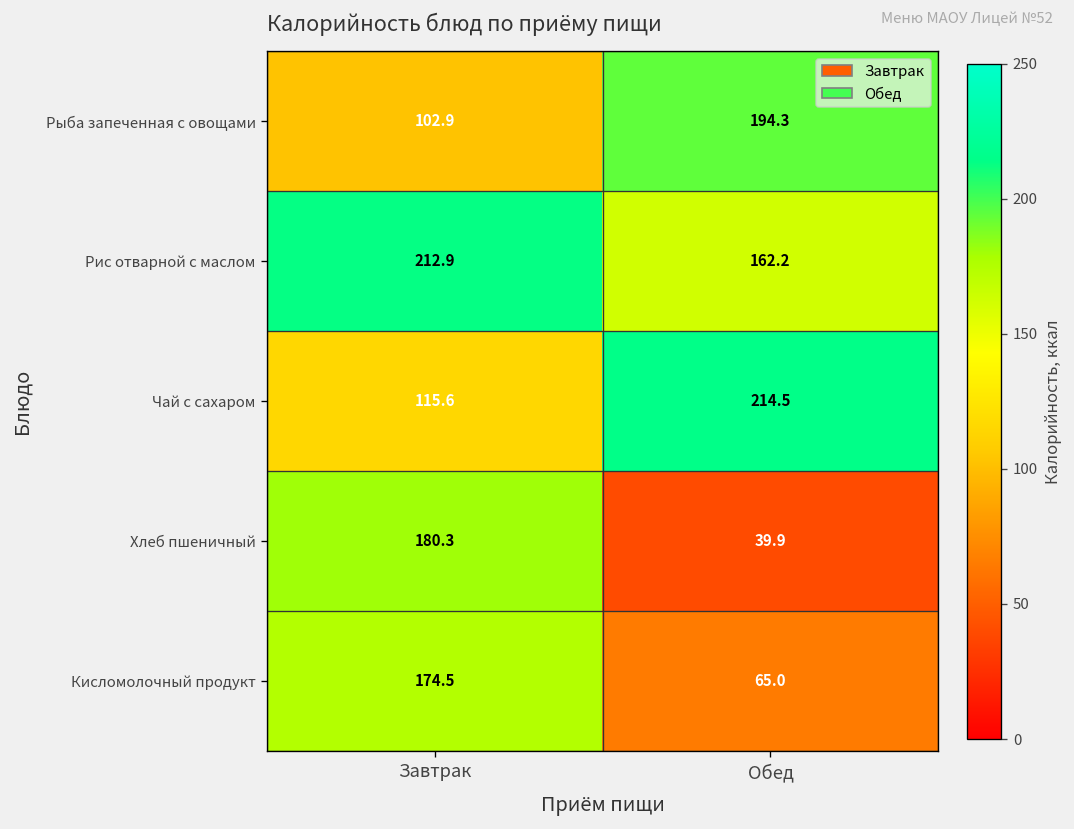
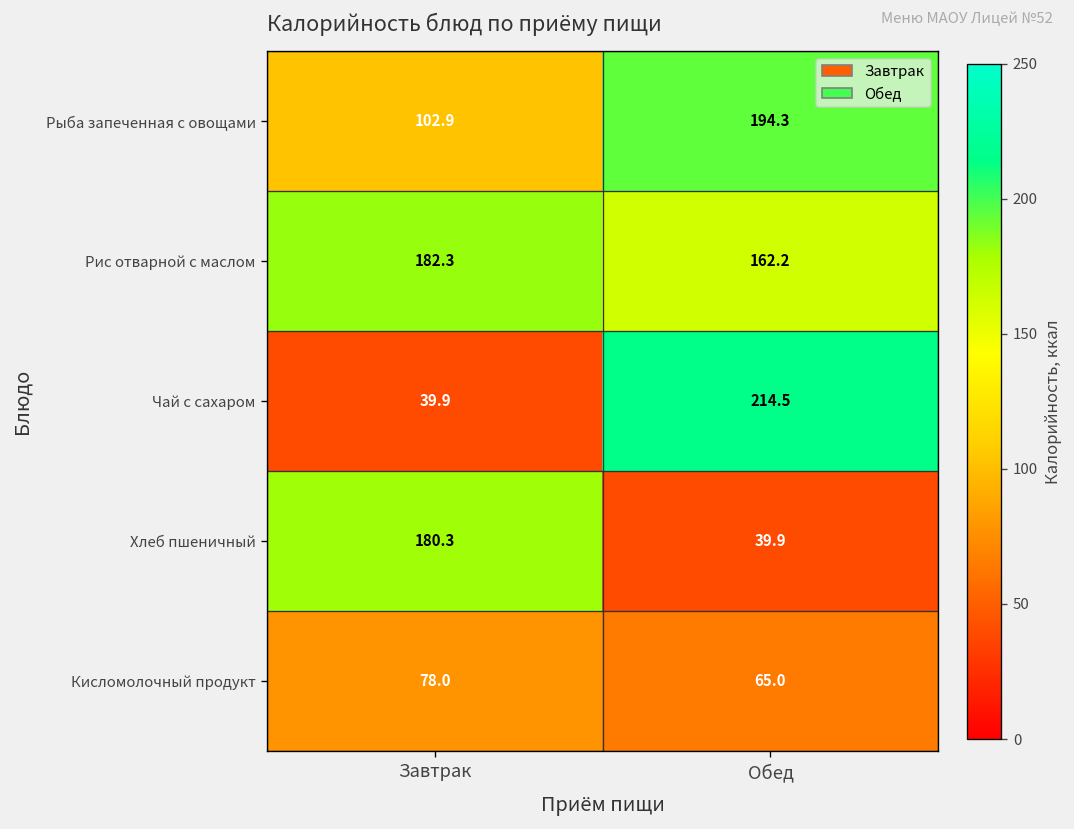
Рис отварной с маслом, Завтрак: 212.9 -> 182.3
Чай с сахаром, Завтрак: 115.6 -> 39.9
Кисломолочный продукт, Завтрак: 174.5 -> 78.0
